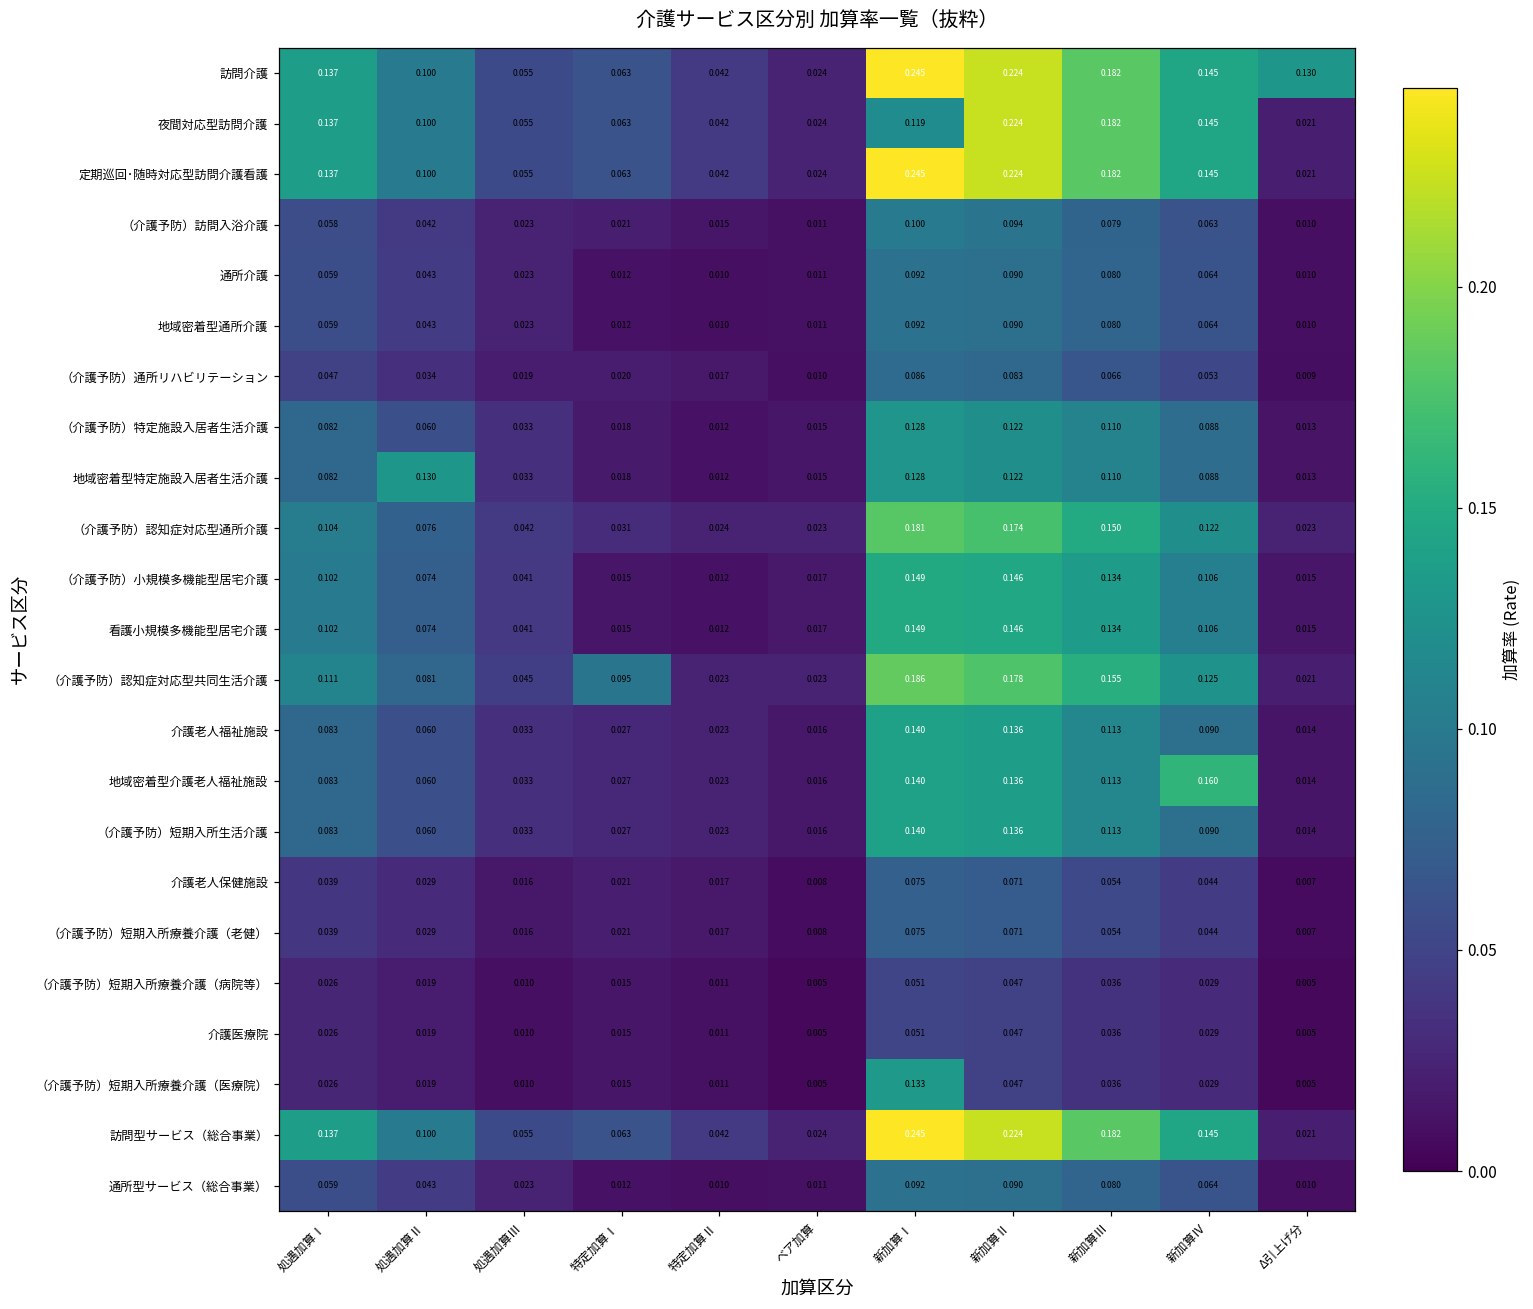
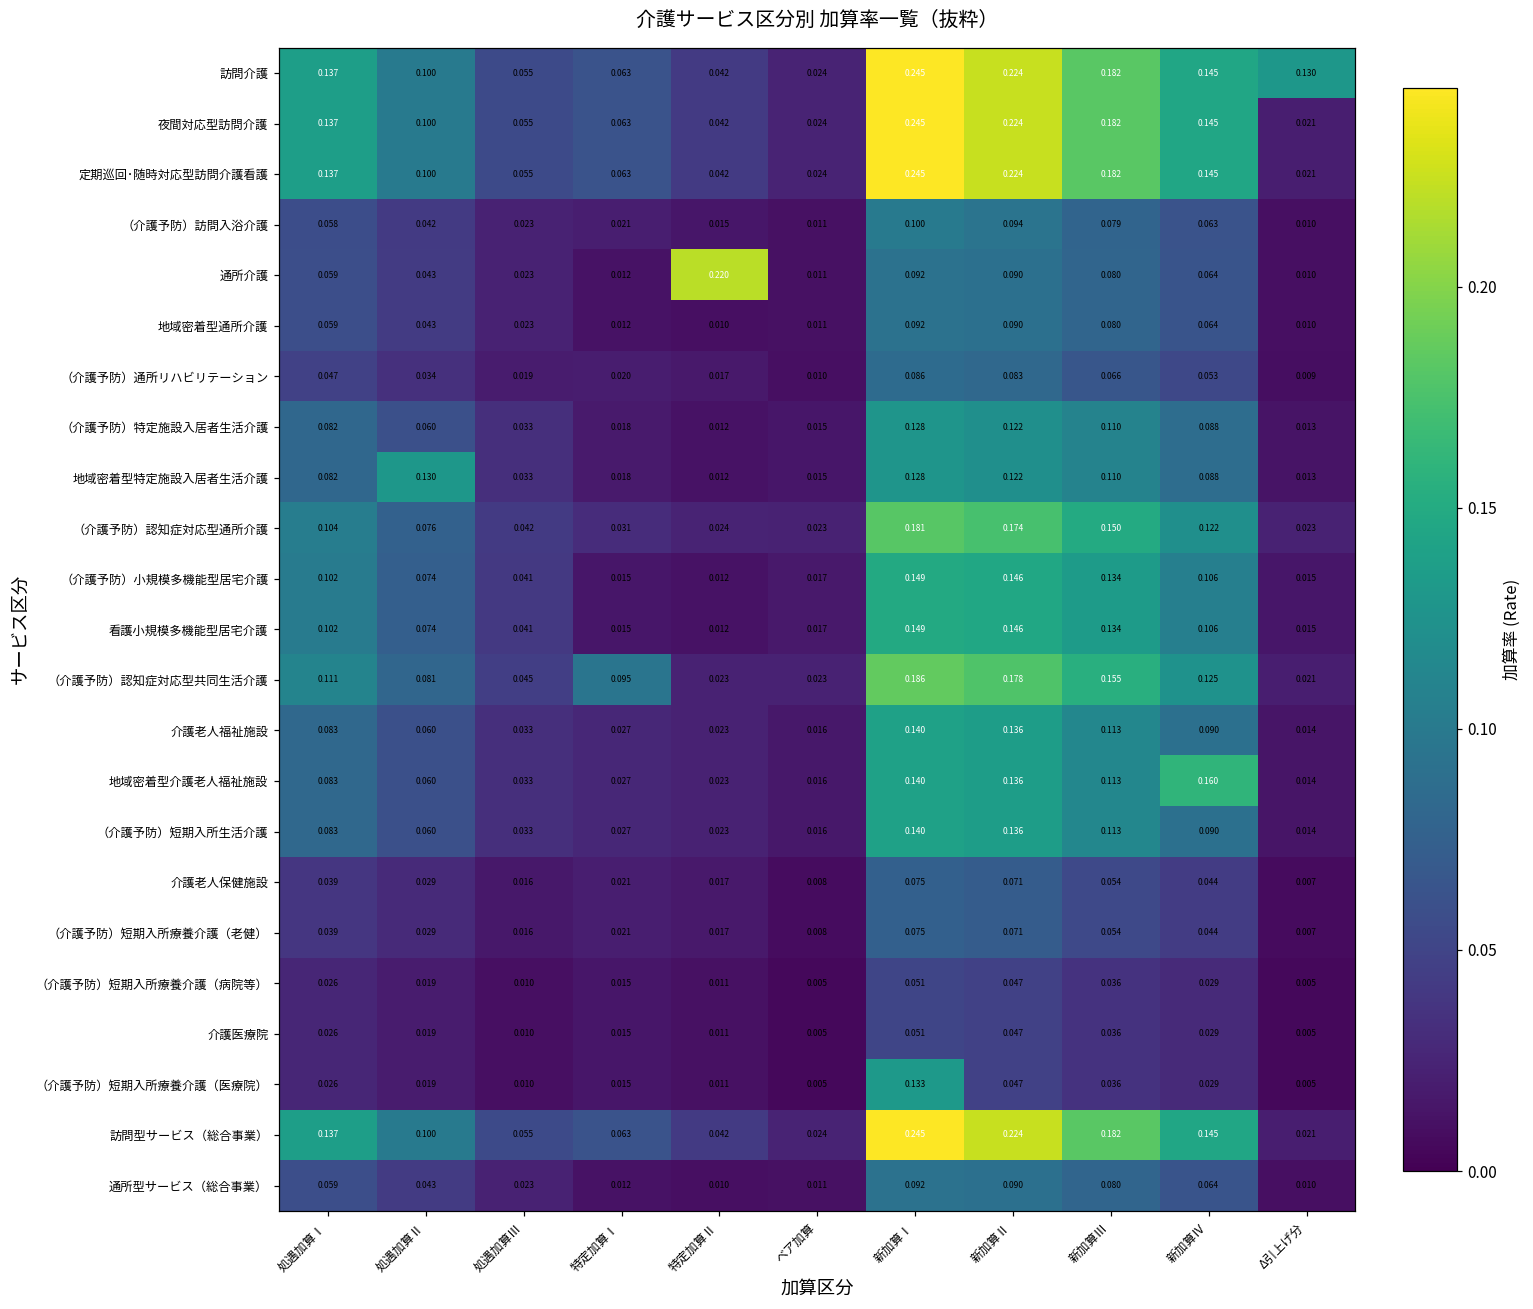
夜間対応型訪問介護, 新加算Ⅰ: 0.119 -> 0.245
通所介護, 特定加算Ⅱ: 0.010 -> 0.220
